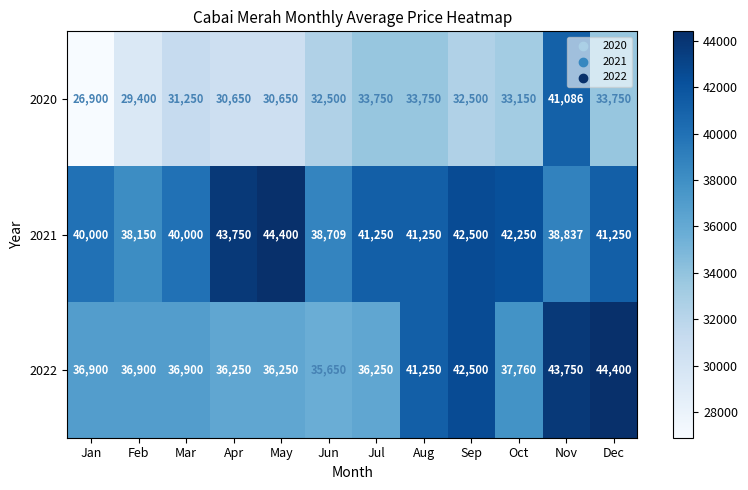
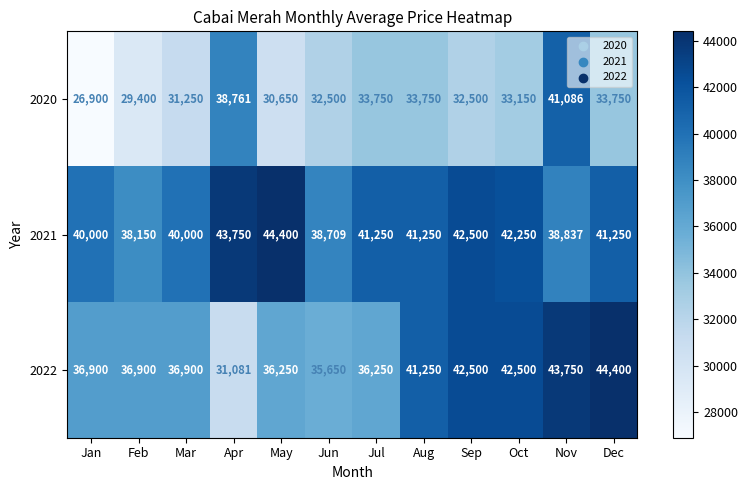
2020, Apr: 30,650 -> 38,761
2022, Apr: 36,250 -> 31,081
2022, Oct: 37,760 -> 42,500
